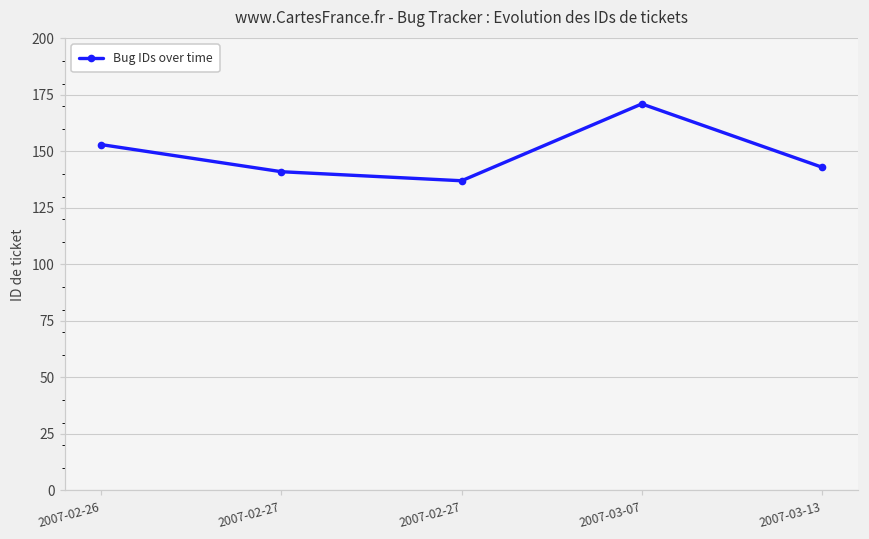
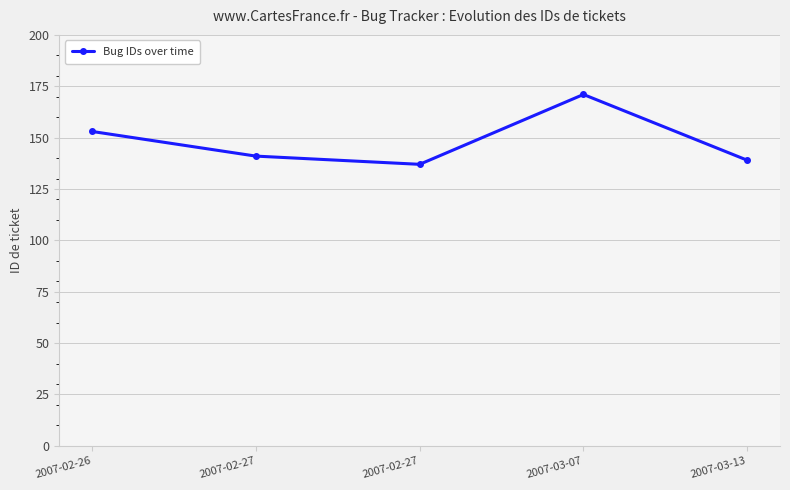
2007-03-13: 143 -> 139
